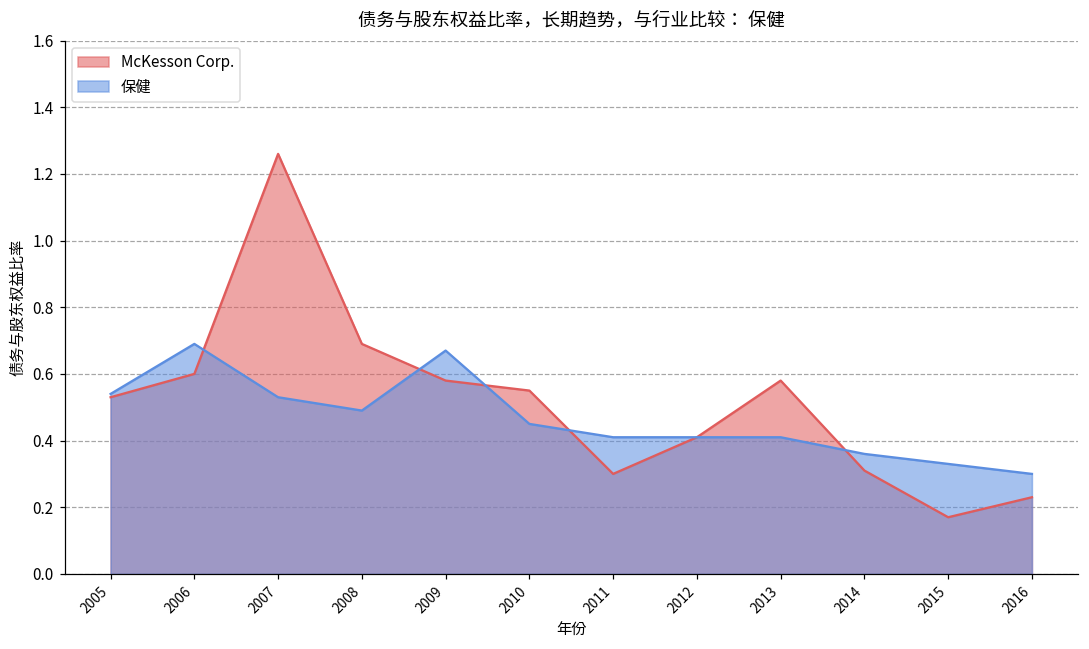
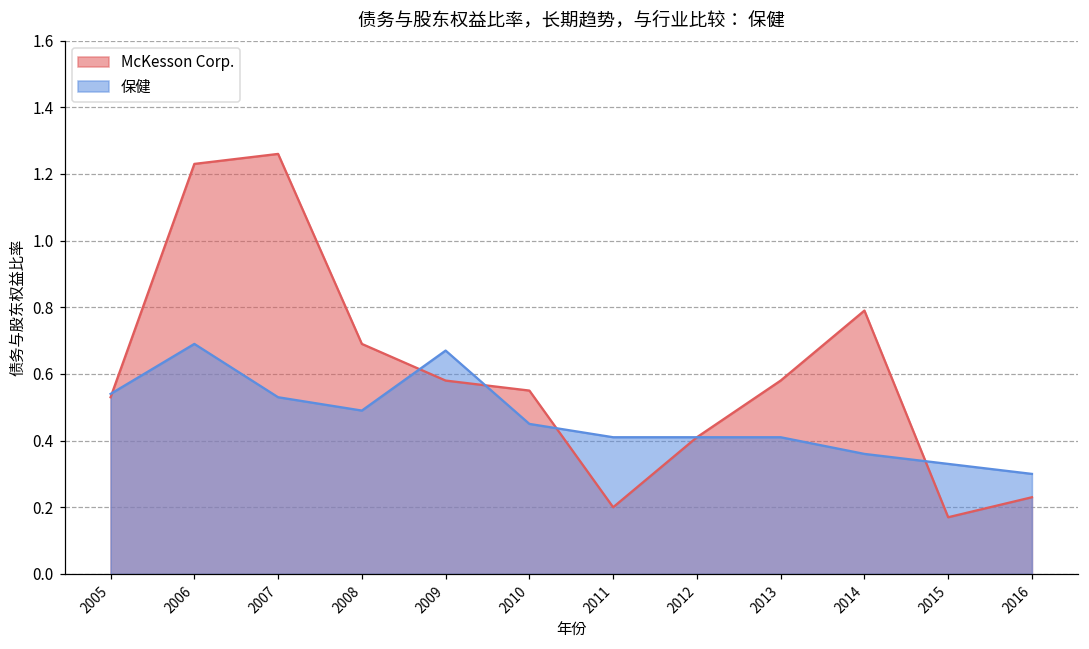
McKesson Corp., 2006: 0.60 -> 1.23
McKesson Corp., 2011: 0.3 -> 0.2
McKesson Corp., 2014: 0.31 -> 0.79
